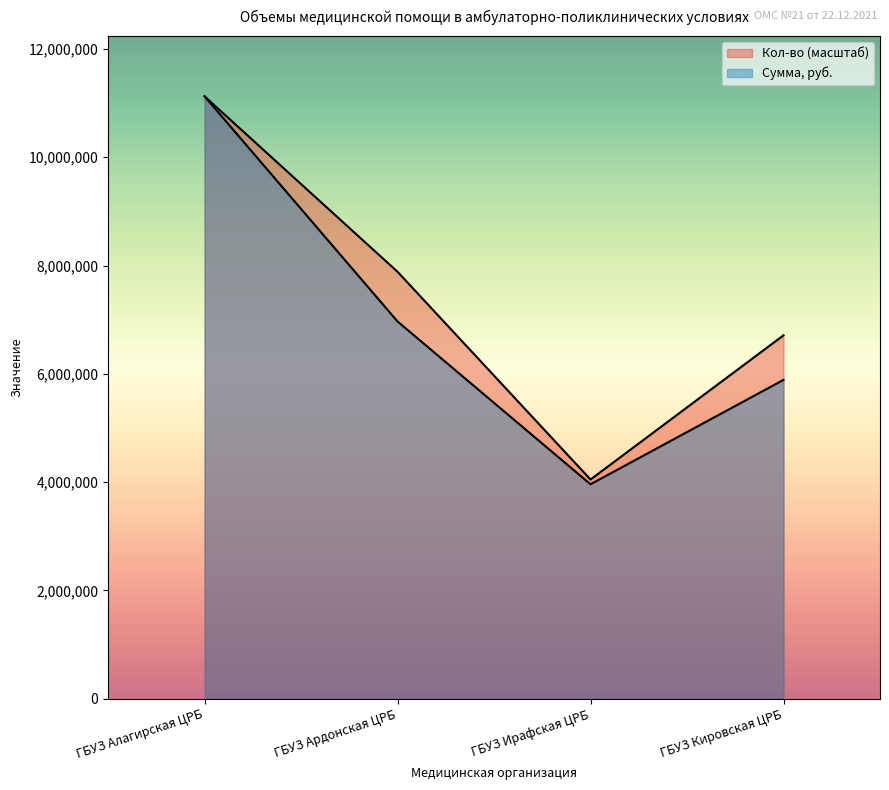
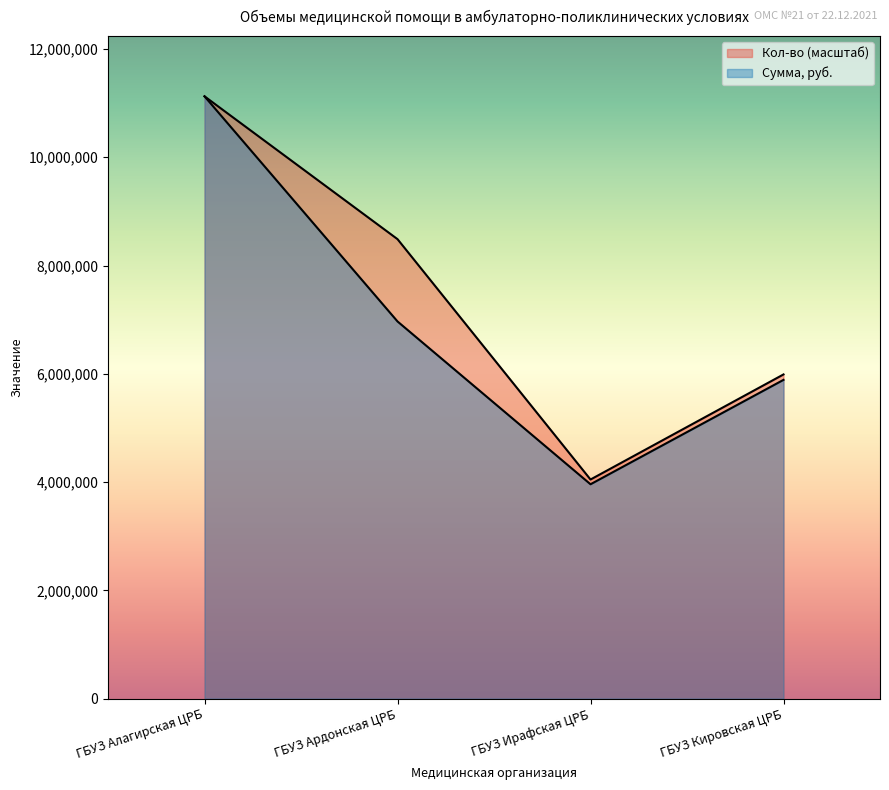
Кол-во (масштаб), ГБУЗ Ардонская ЦРБ: 7,900,000 -> 8,500,000
Кол-во (масштаб), ГБУЗ Кировская ЦРБ: 6,700,000 -> 6,000,000
